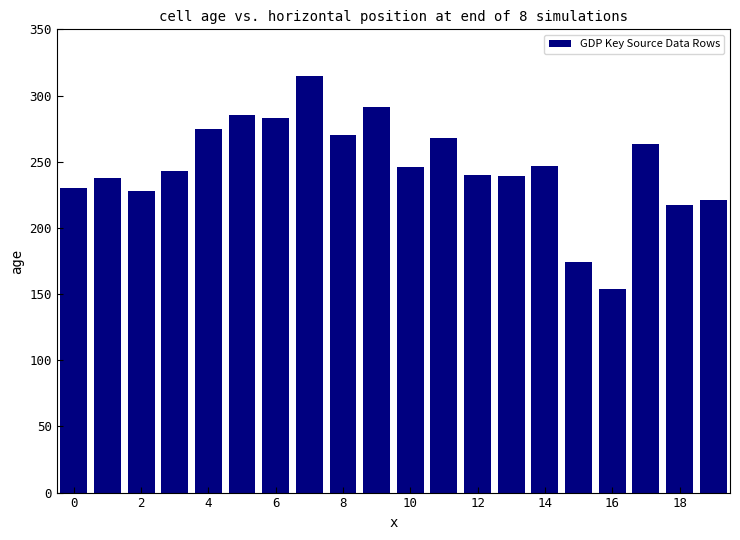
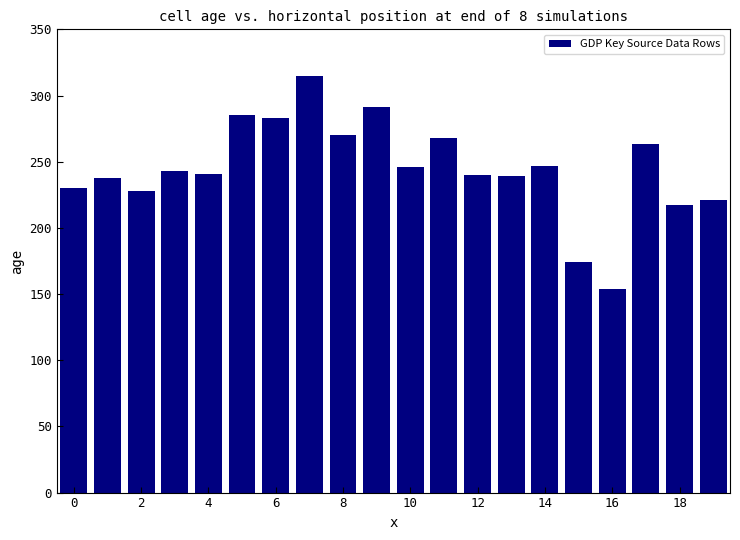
4: 275 -> 241
